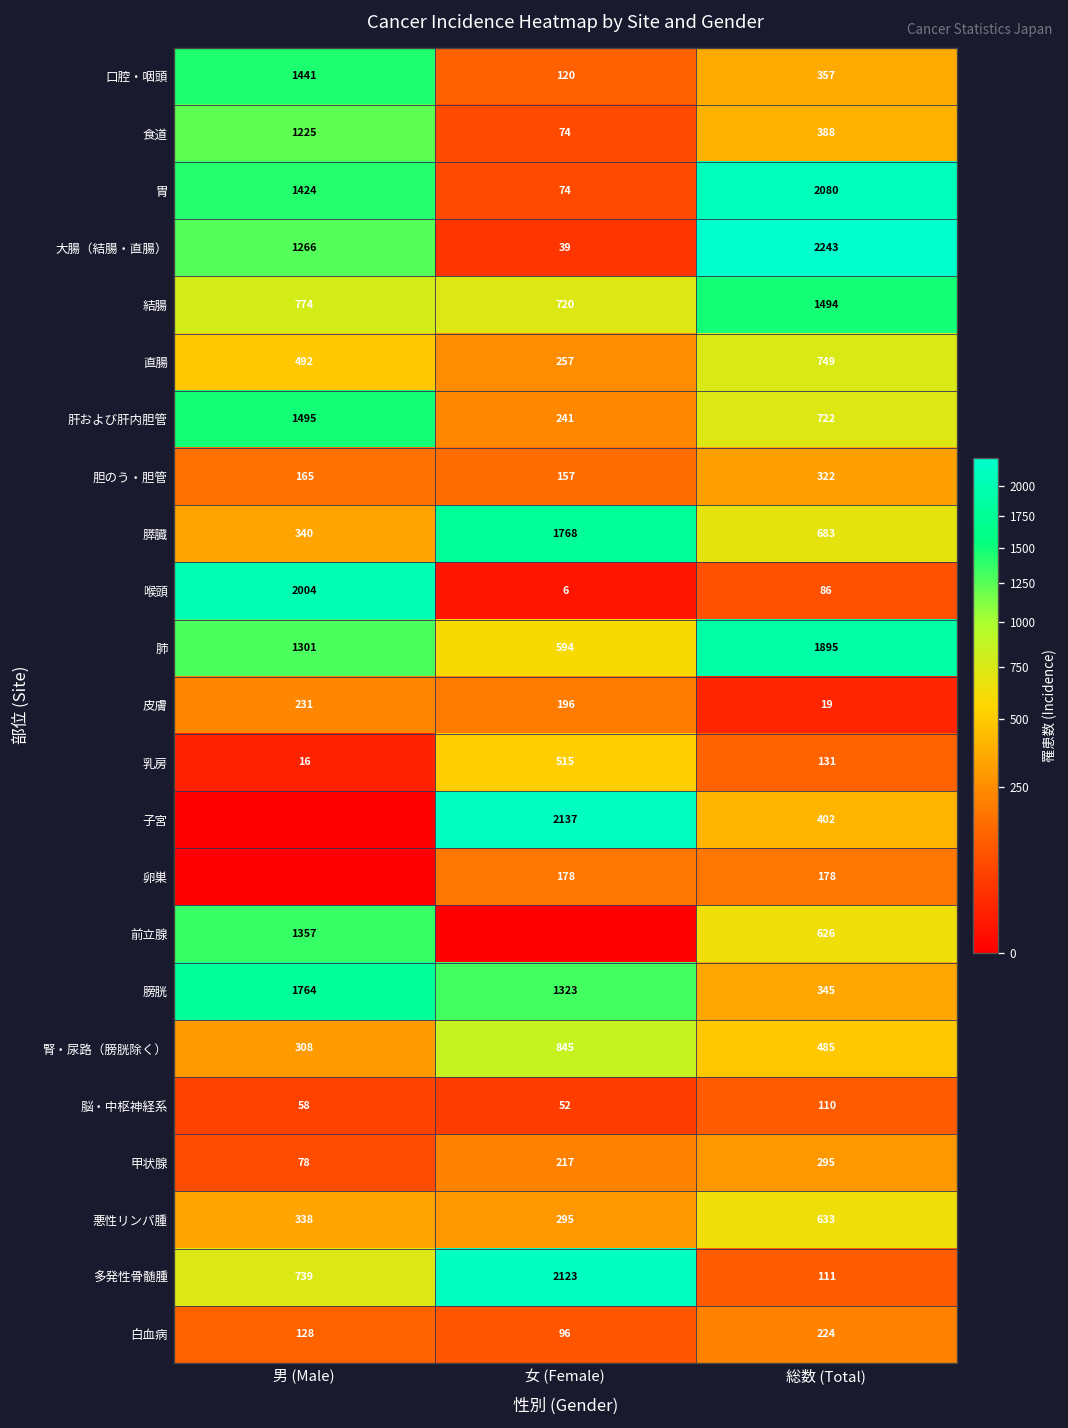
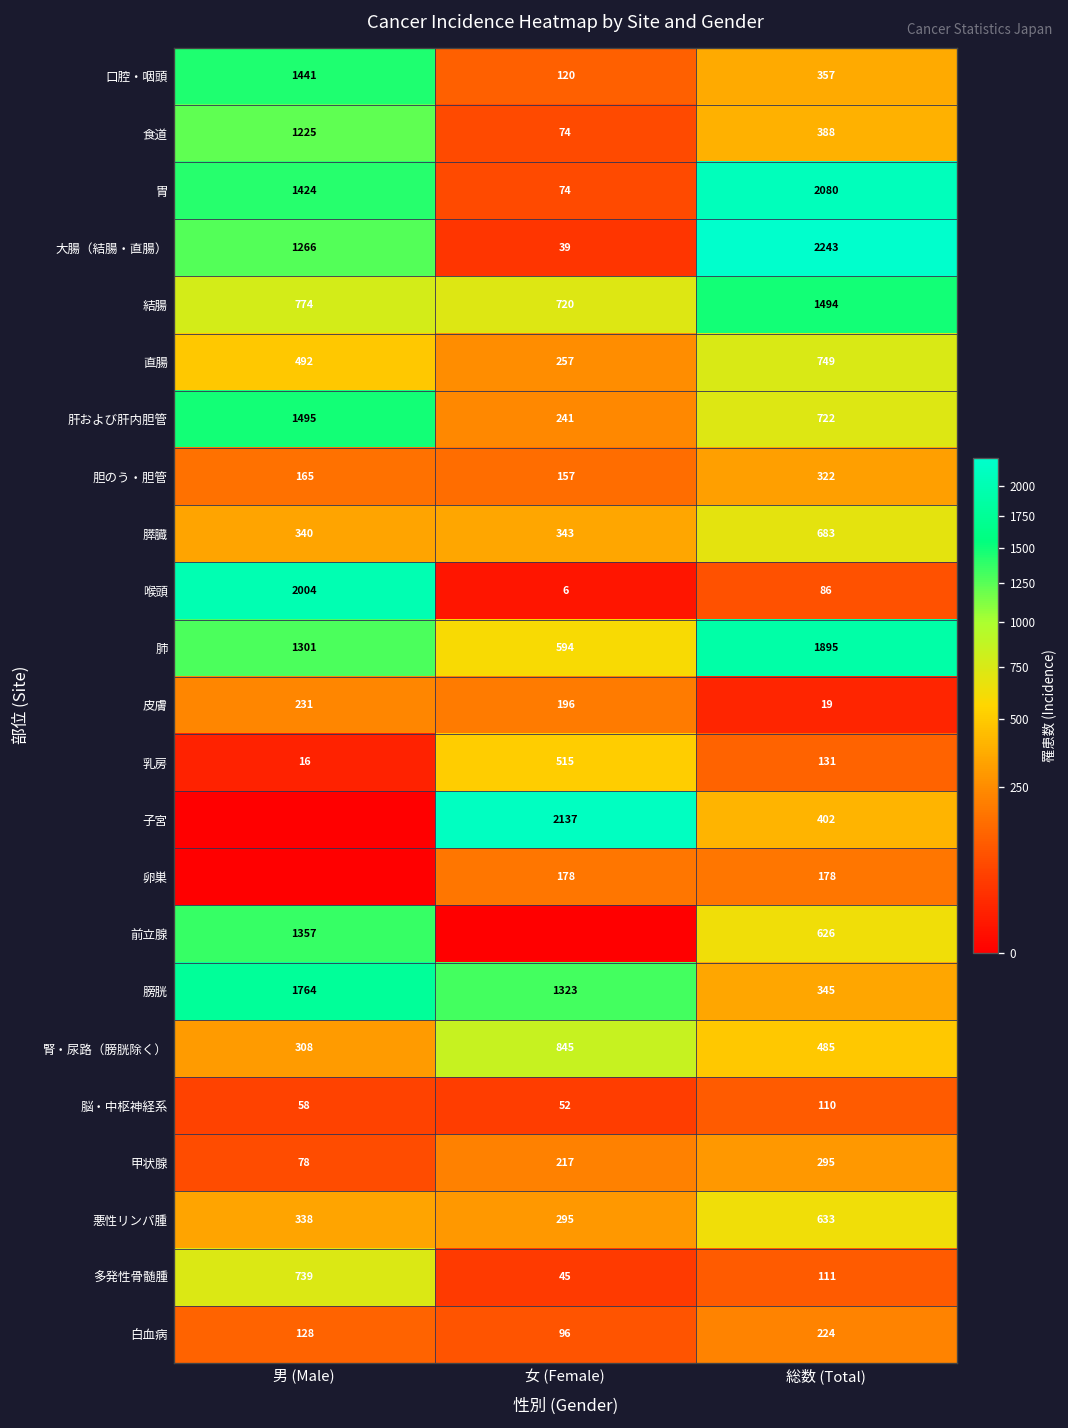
膵臓, 女 (Female): 1768 -> 343
多発性骨髄腫, 女 (Female): 2123 -> 45
